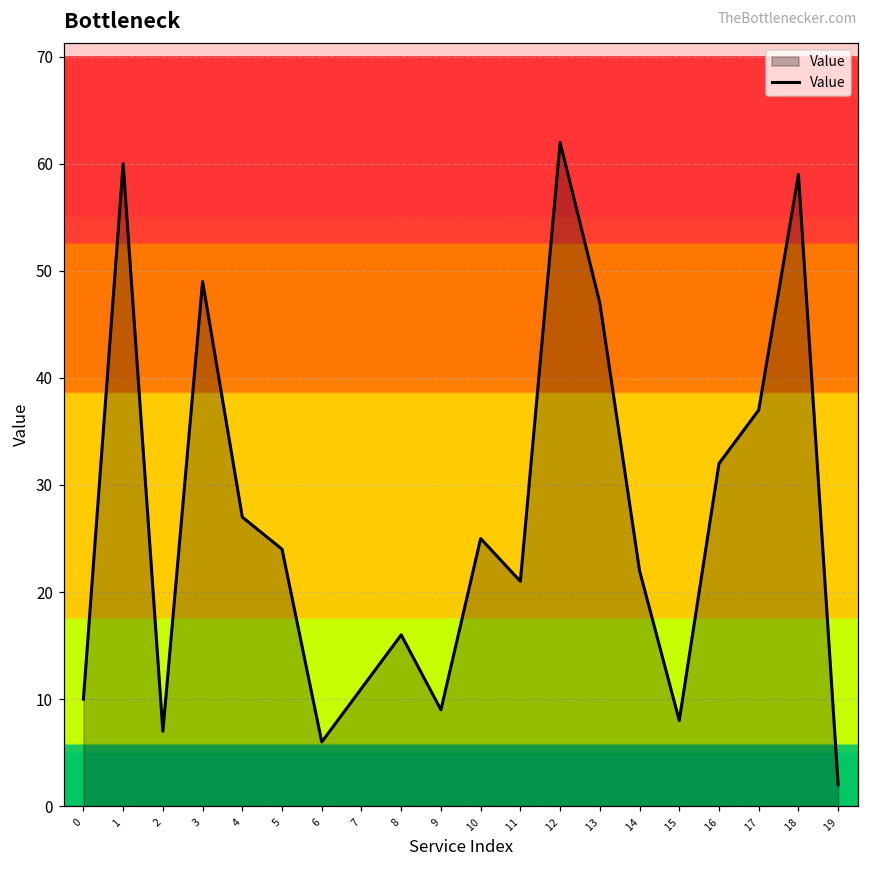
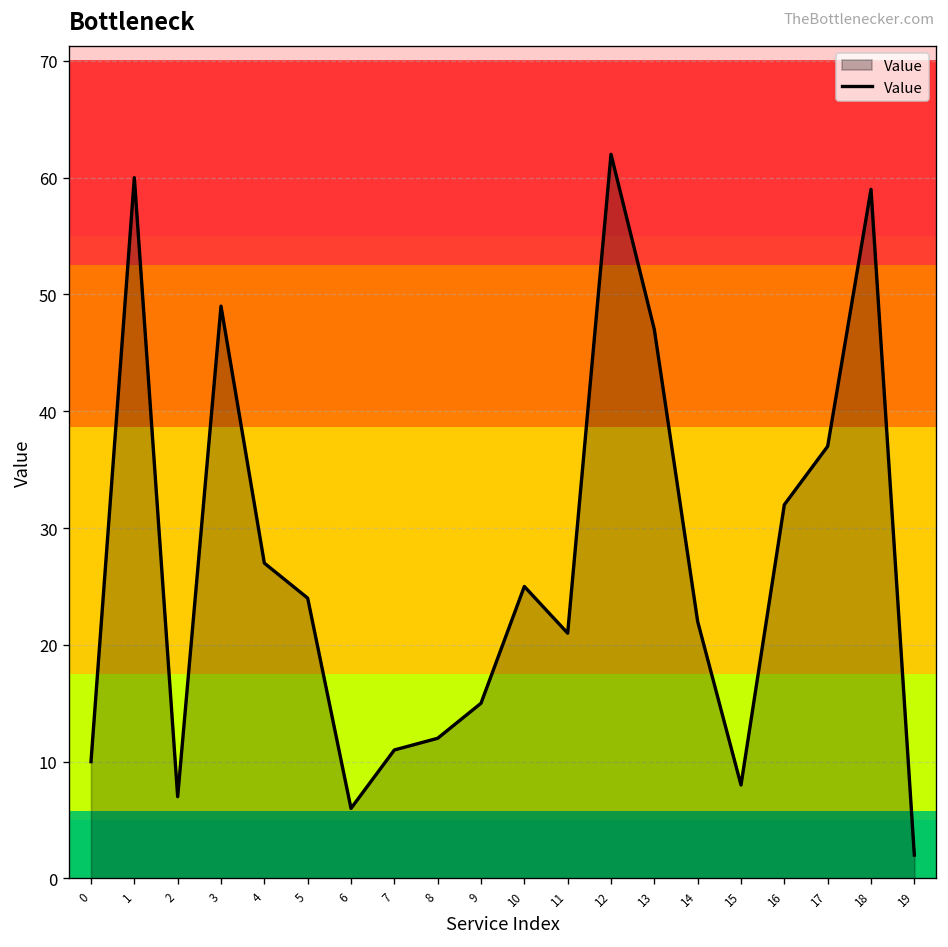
8: 16 -> 12
9: 9 -> 15
